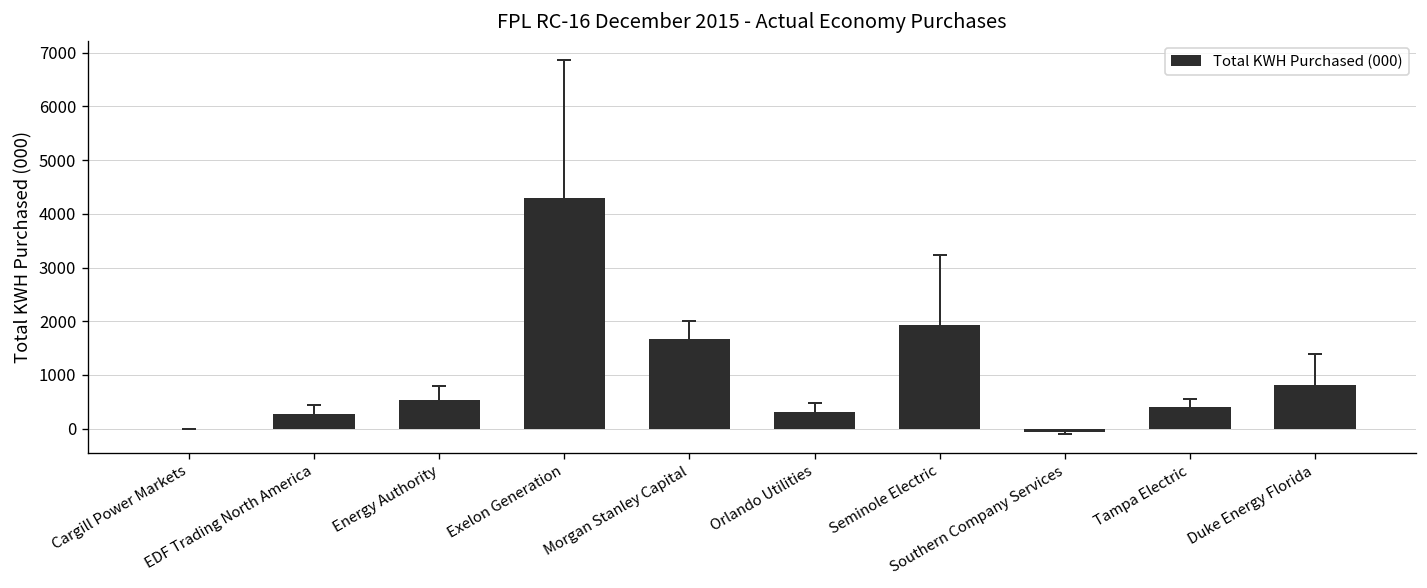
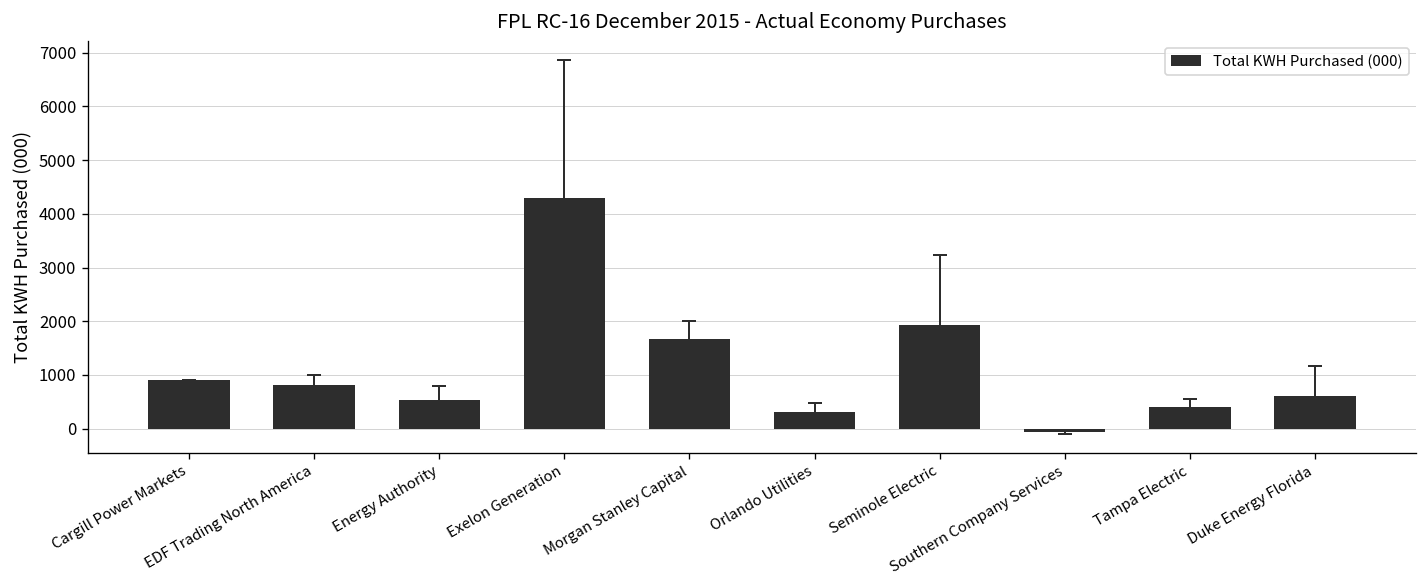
Total KWH Purchased (000), Cargill Power Markets: 0 -> 900
Total KWH Purchased (000), EDF Trading North America: 300 -> 800
Total KWH Purchased (000), Duke Energy Florida: 800 -> 600
